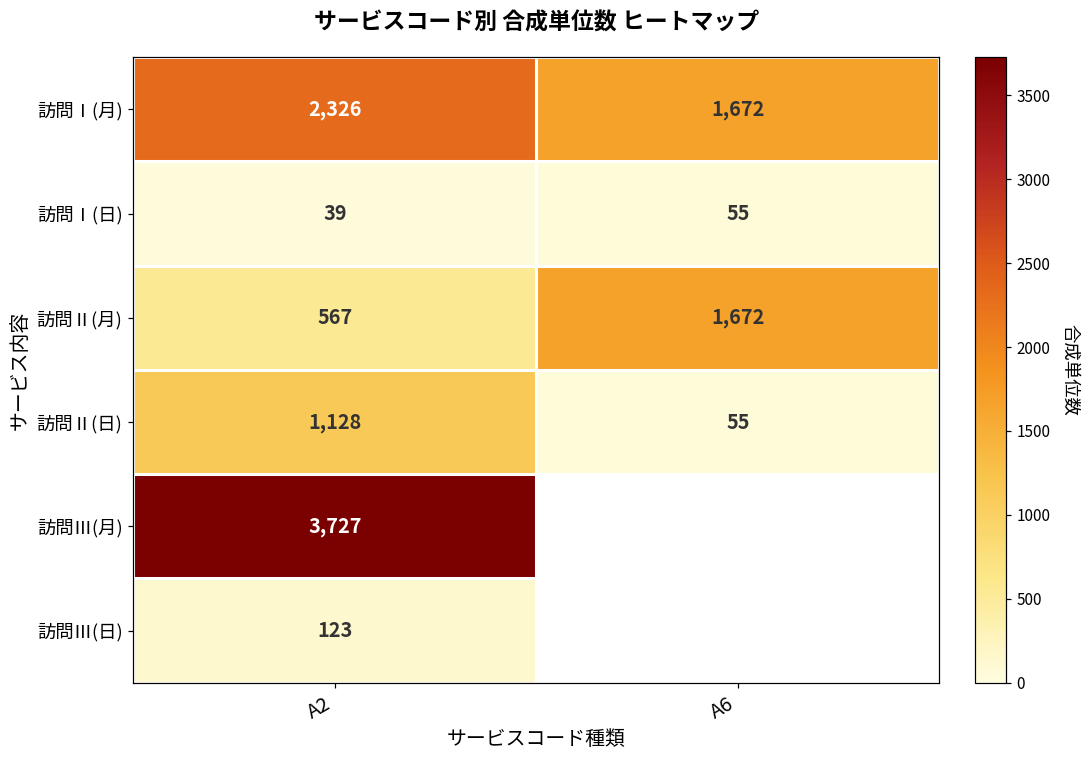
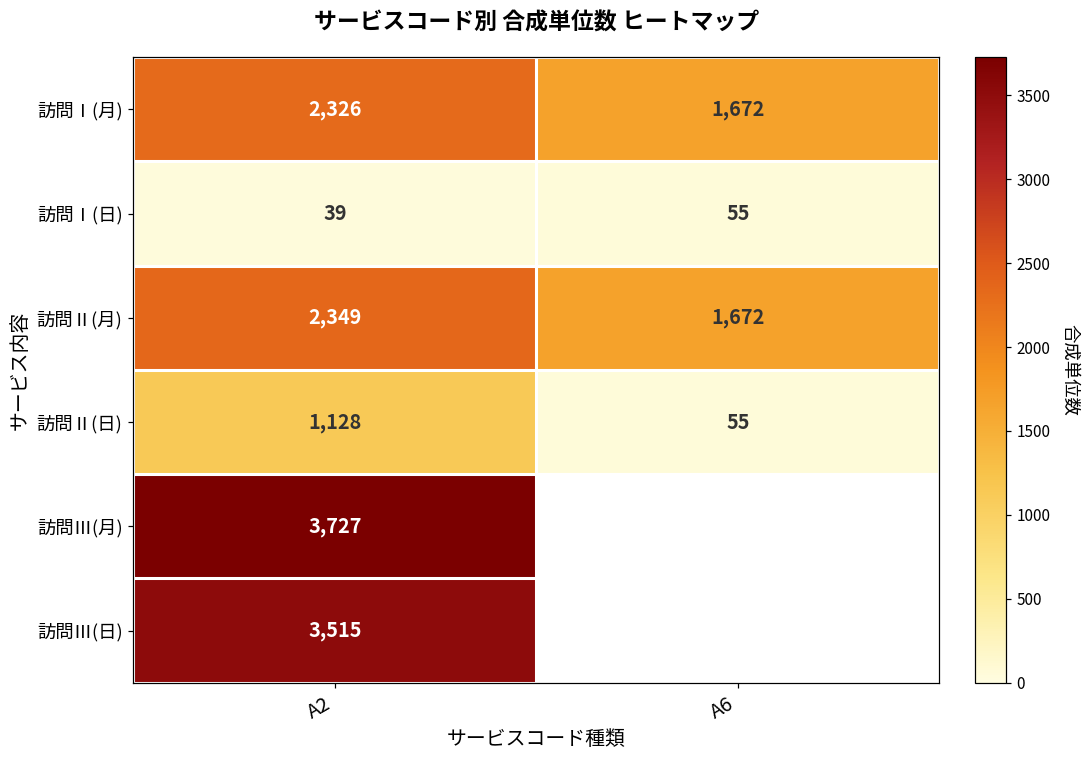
訪問Ⅱ(月), A2: 567 -> 2,349
訪問Ⅲ(日), A2: 123 -> 3,515
